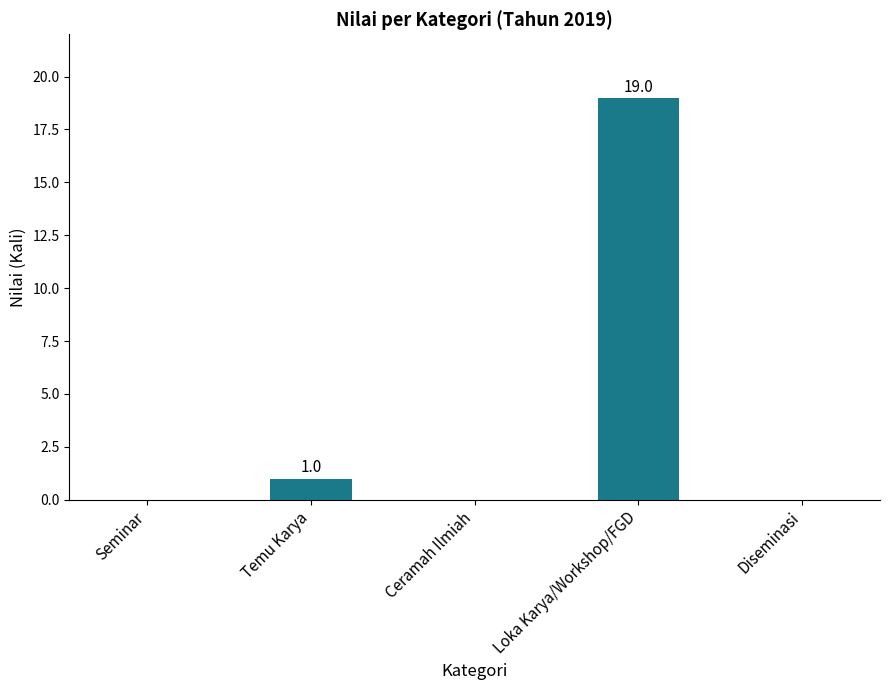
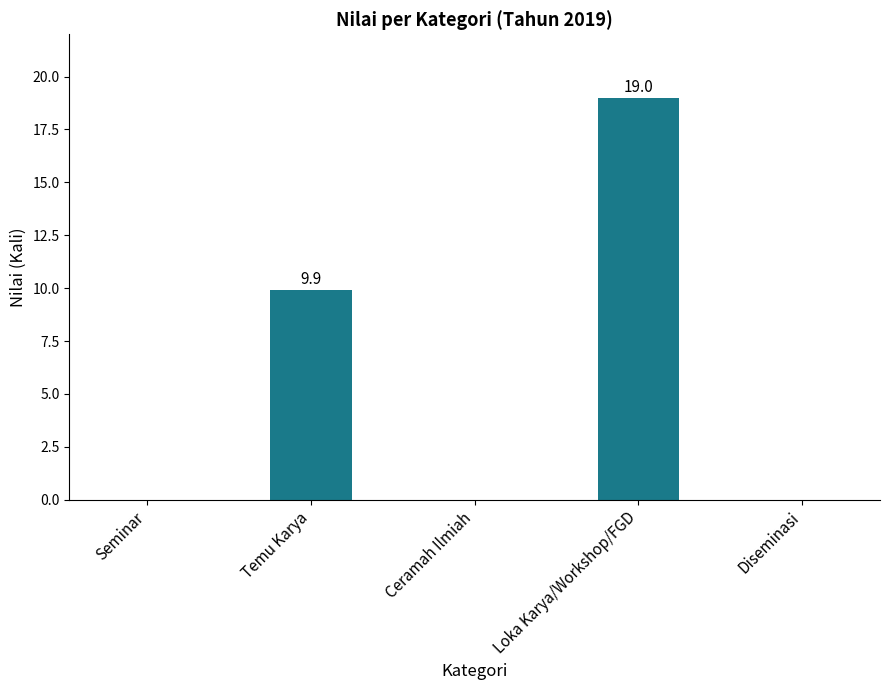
Temu Karya: 1.0 -> 9.9
